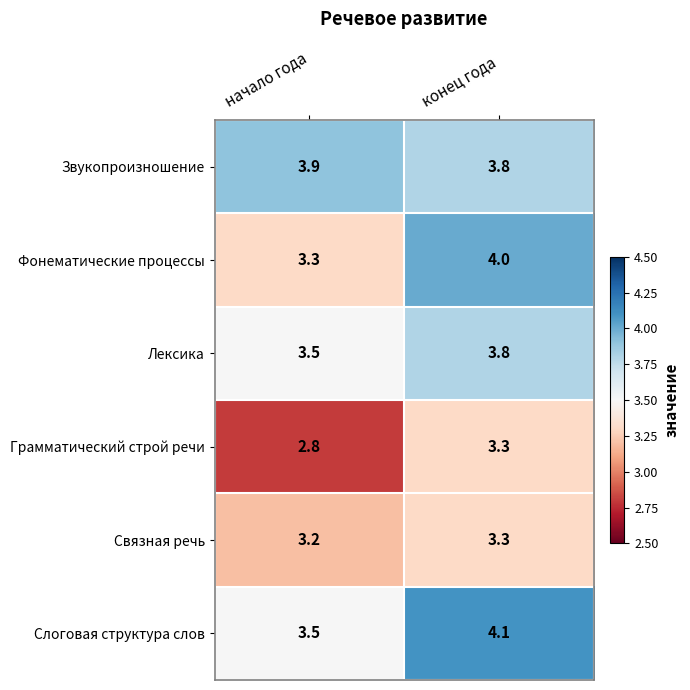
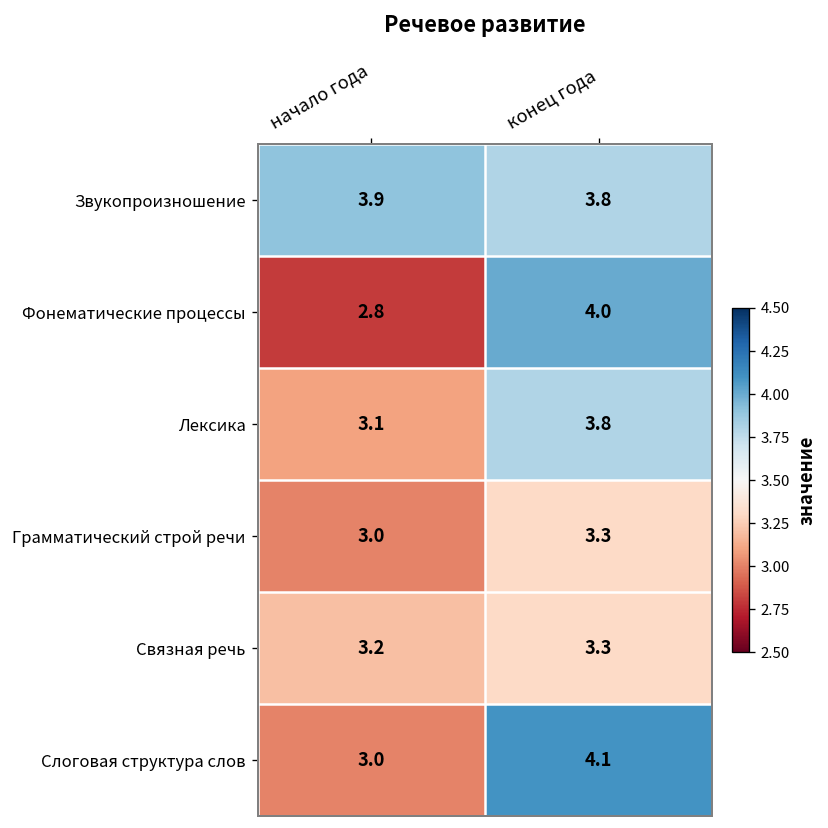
Фонематические процессы, начало года: 3.3 -> 2.8
Лексика, начало года: 3.5 -> 3.1
Грамматический строй речи, начало года: 2.8 -> 3.0
Слоговая структура слов, начало года: 3.5 -> 3.0
